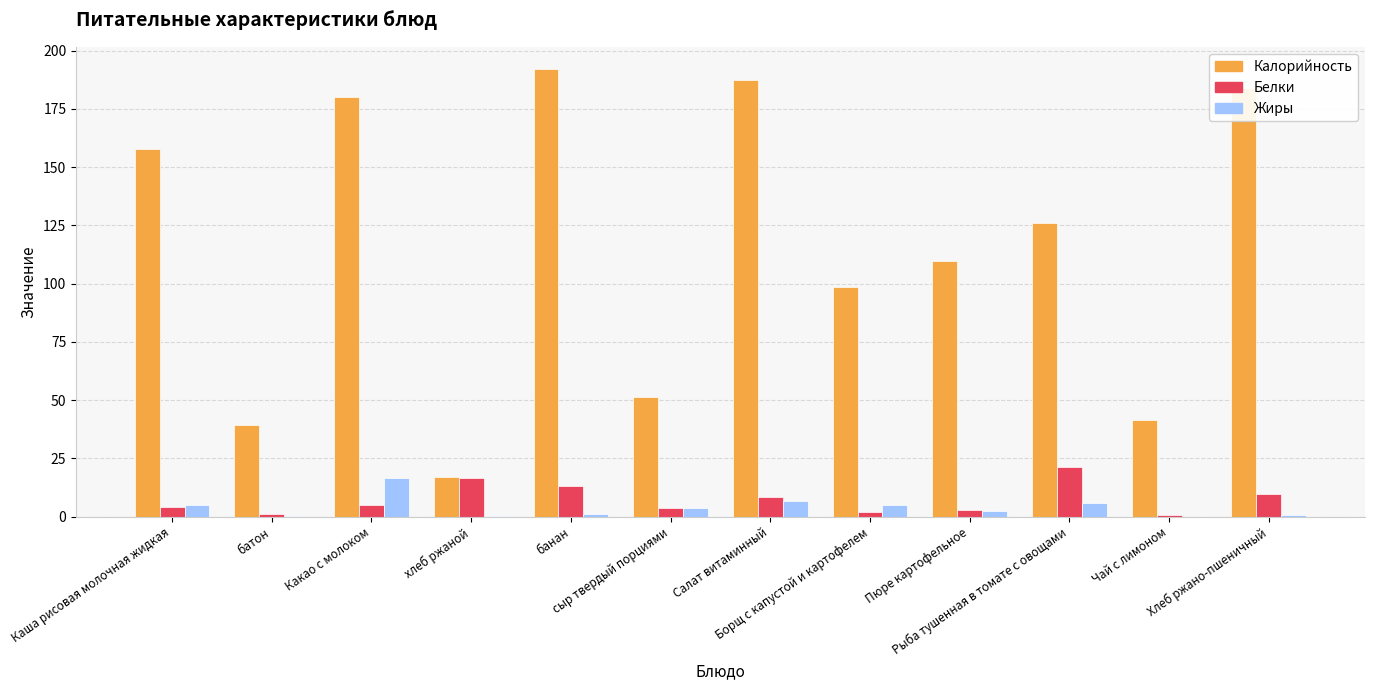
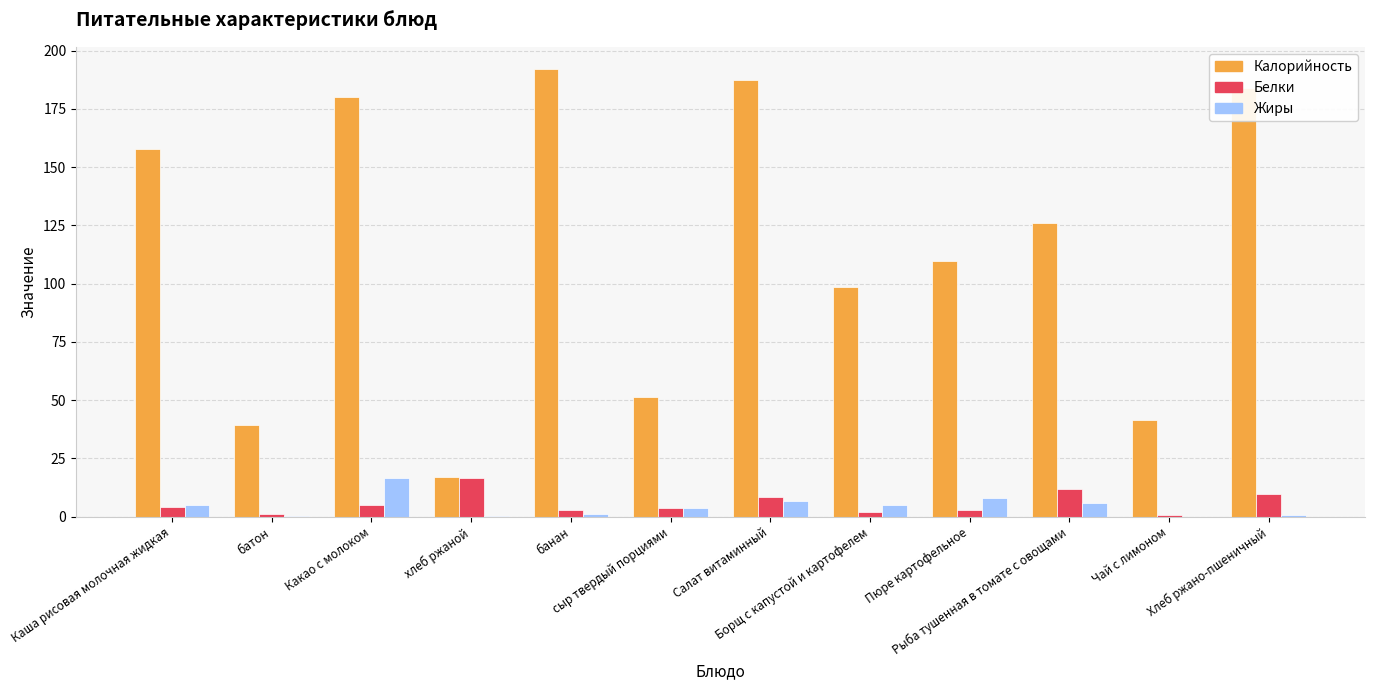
Белки, банан: 13 -> 3
Жиры, Пюре картофельное: 2 -> 8
Белки, Рыба тушенная в томате с овощами: 21 -> 12
